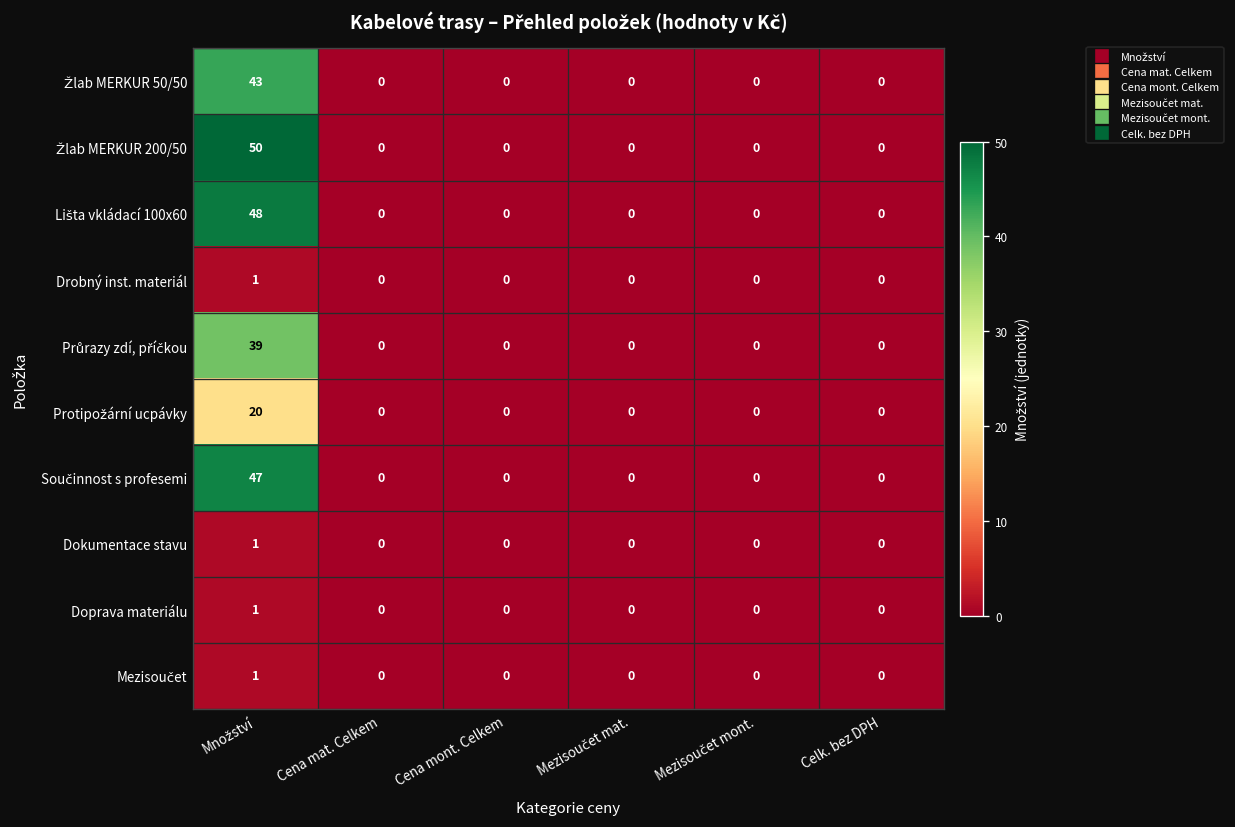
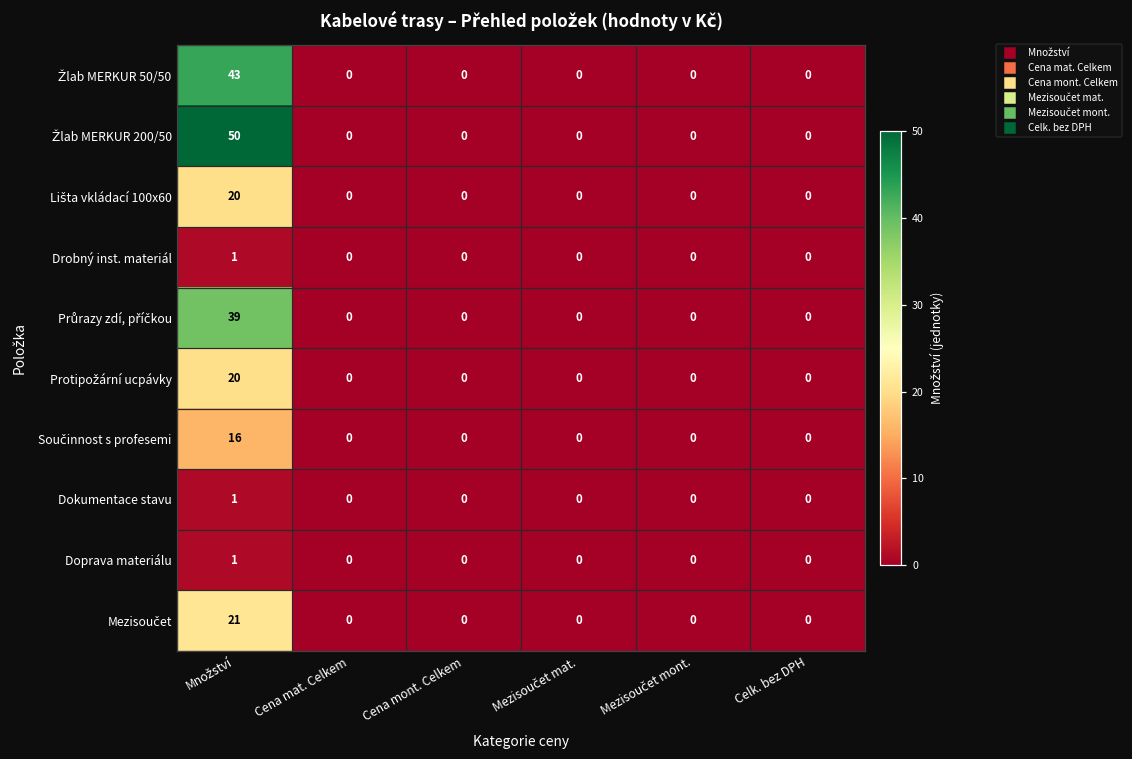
Lišta vkládací 100x60, Množství: 48 -> 20
Součinnost s profesemi, Množství: 47 -> 16
Mezisoučet, Množství: 1 -> 21
